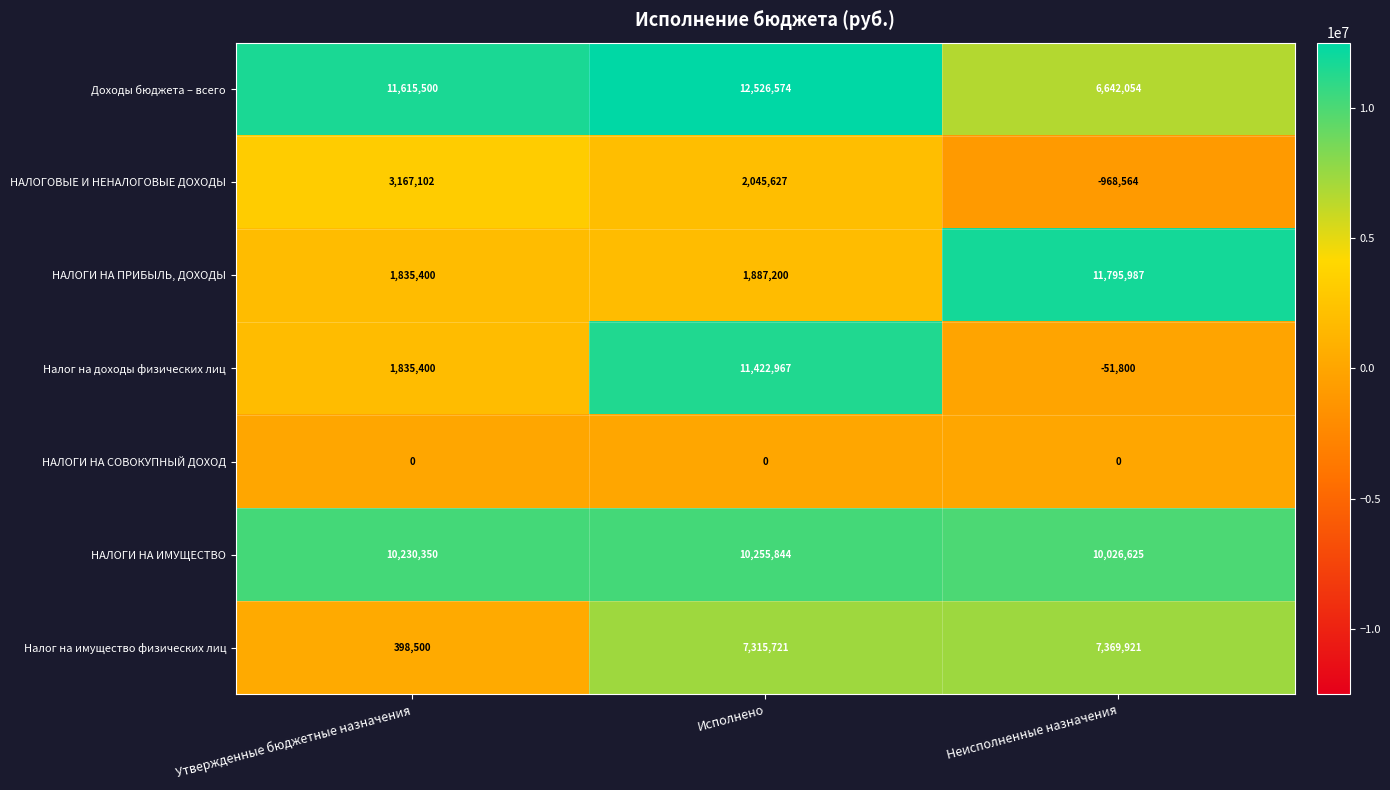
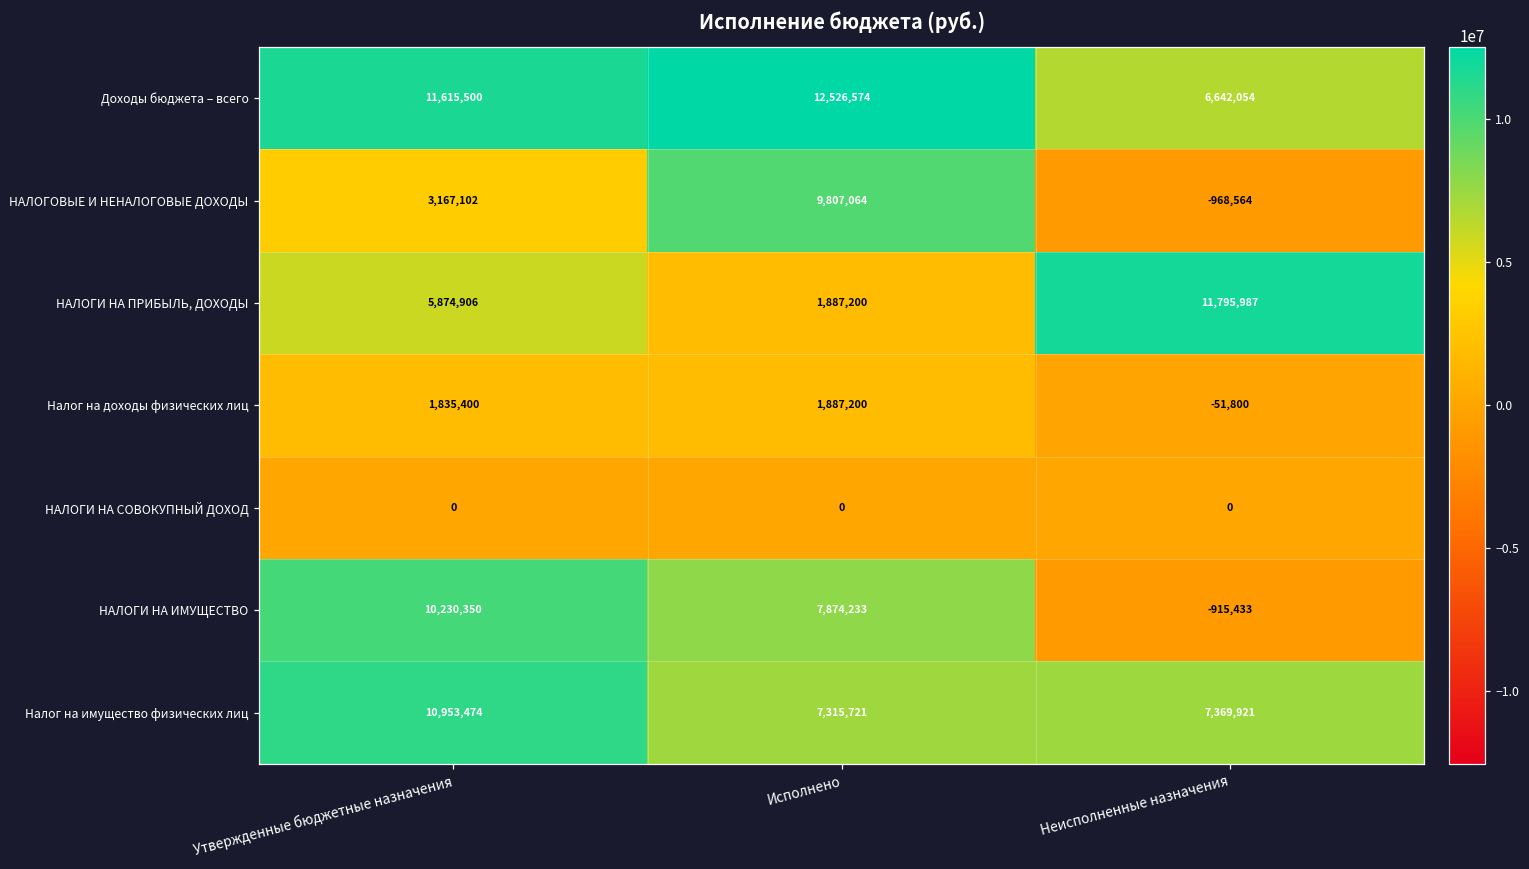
НАЛОГОВЫЕ И НЕНАЛОГОВЫЕ ДОХОДЫ, Исполнено: 2,045,627 -> 9,807,064
НАЛОГИ НА ПРИБЫЛЬ, ДОХОДЫ, Утвержденные бюджетные назначения: 1,835,400 -> 5,874,906
Налог на доходы физических лиц, Исполнено: 11,422,967 -> 1,887,200
НАЛОГИ НА ИМУЩЕСТВО, Исполнено: 10,255,844 -> 7,874,233
НАЛОГИ НА ИМУЩЕСТВО, Неисполненные назначения: 10,026,625 -> -915,433
Налог на имущество физических лиц, Утвержденные бюджетные назначения: 398,500 -> 10,953,474
